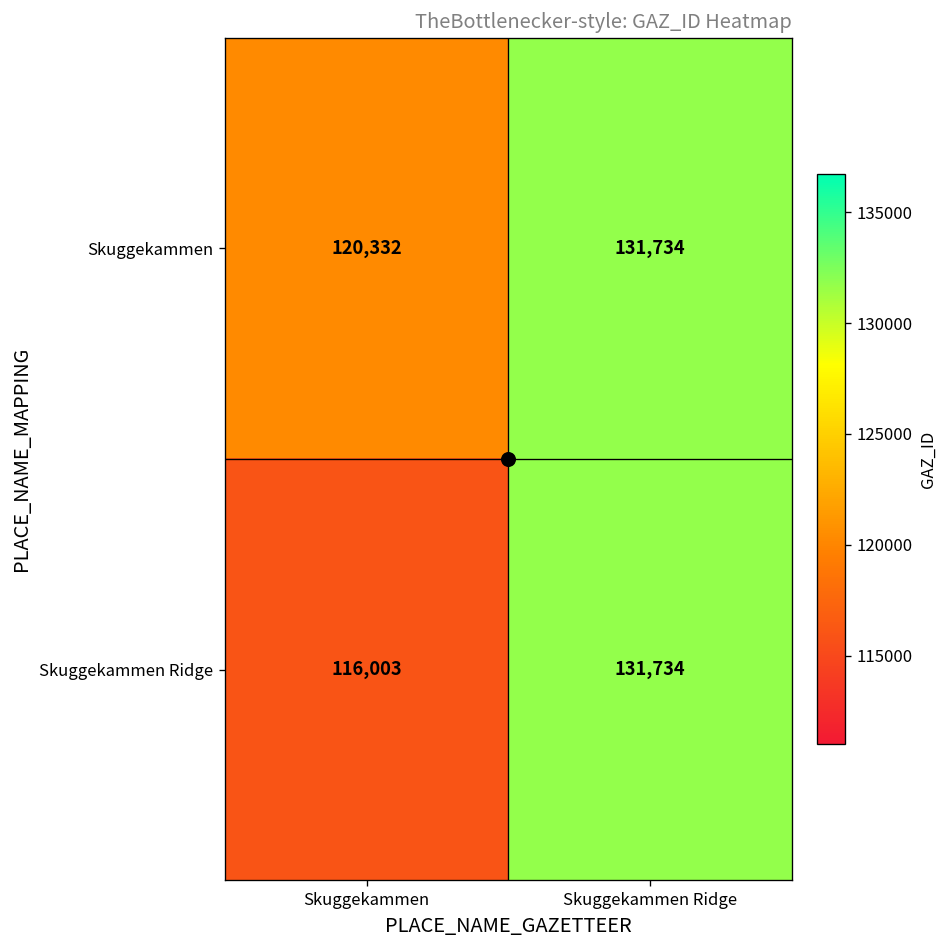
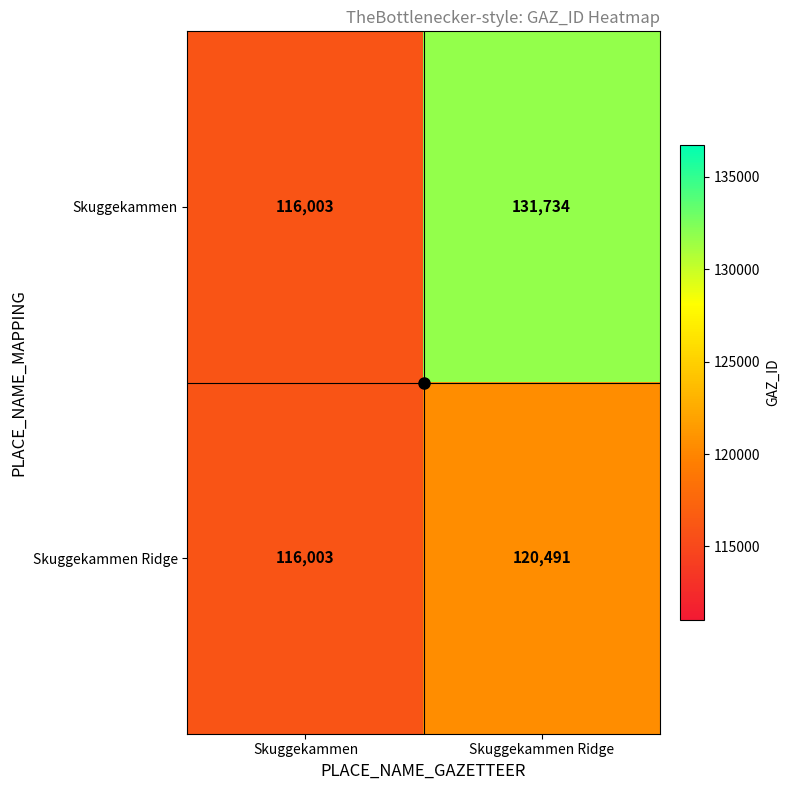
Skuggekammen, Skuggekammen: 120,332 -> 116,003
Skuggekammen Ridge, Skuggekammen Ridge: 131,734 -> 120,491
